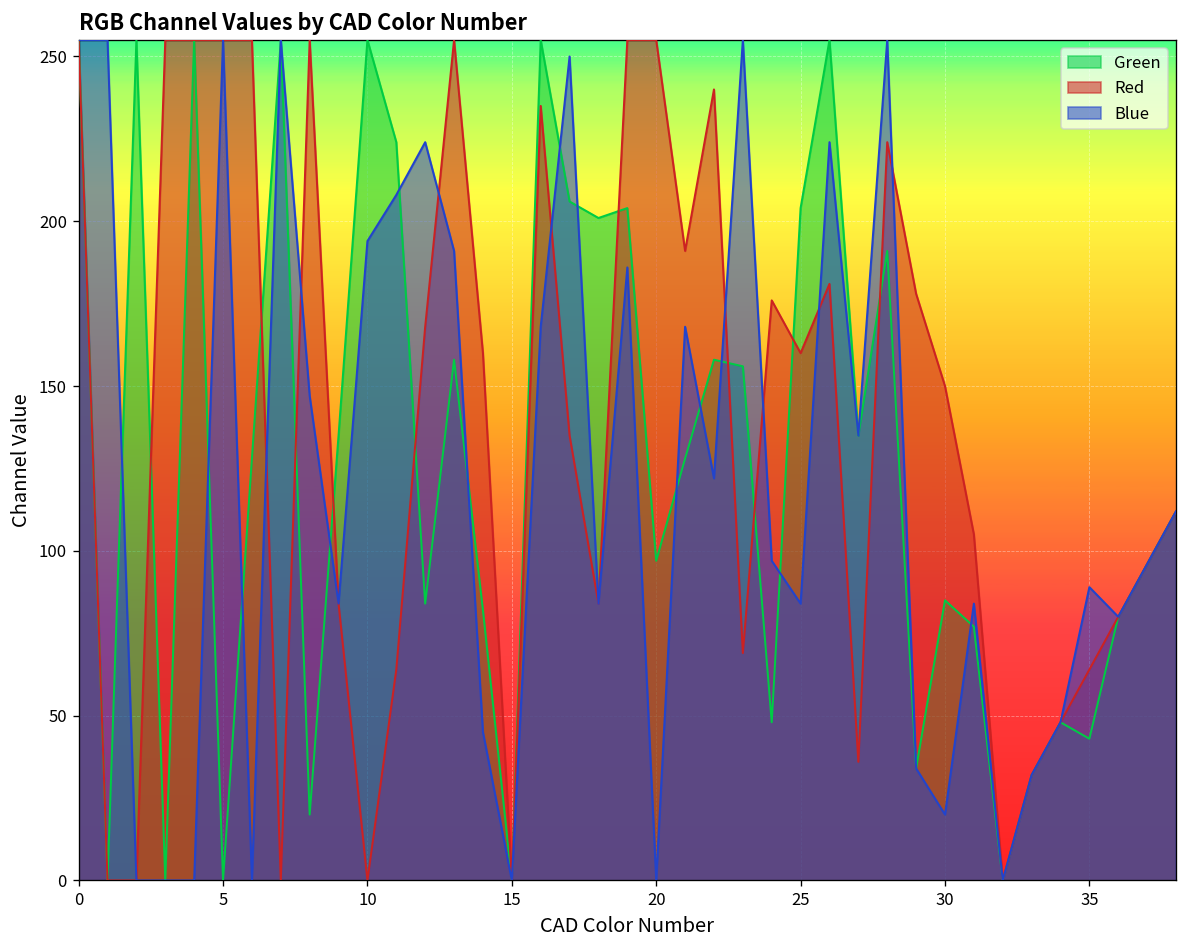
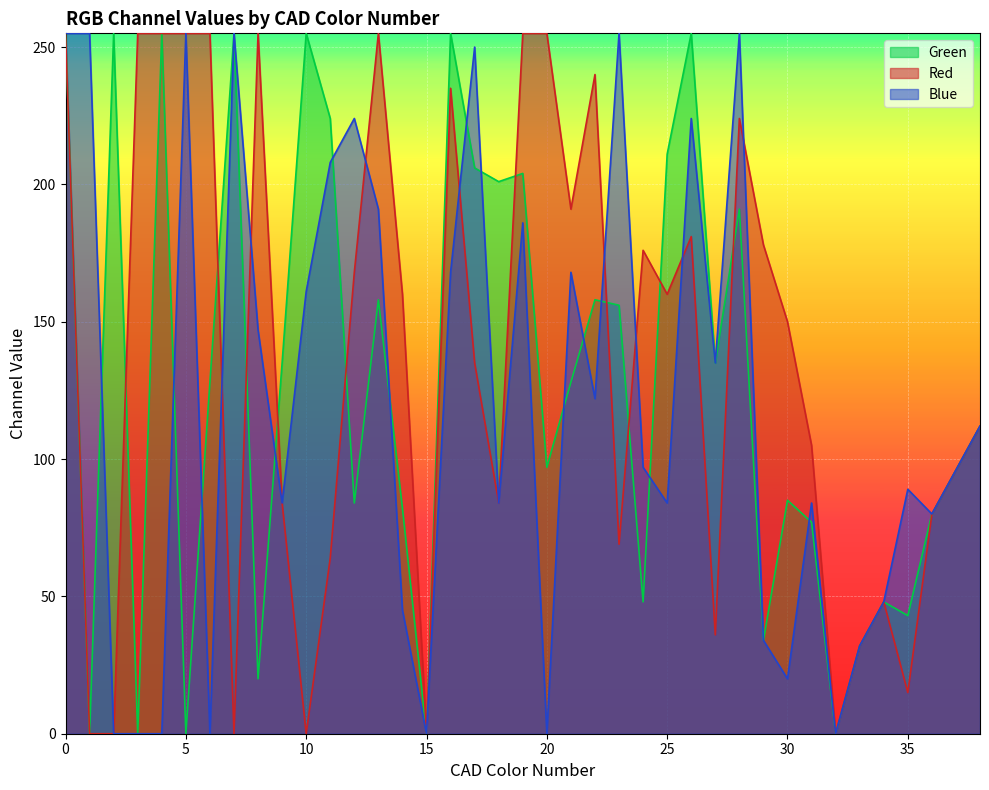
Blue, 10: 194 -> 161
Green, 25: 204 -> 211
Red, 35: 64 -> 15
